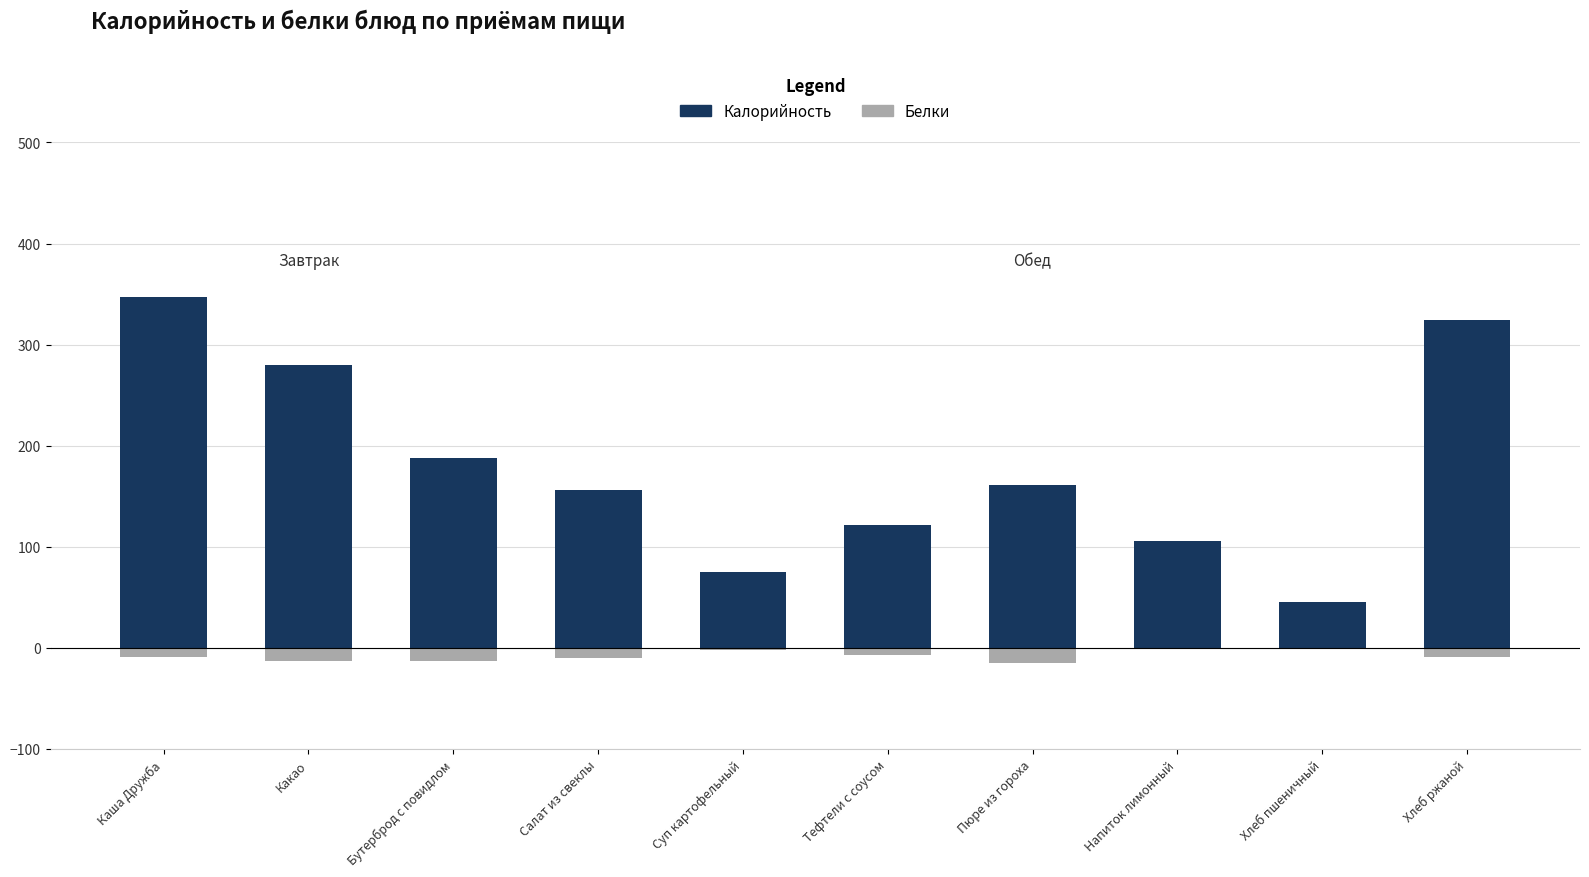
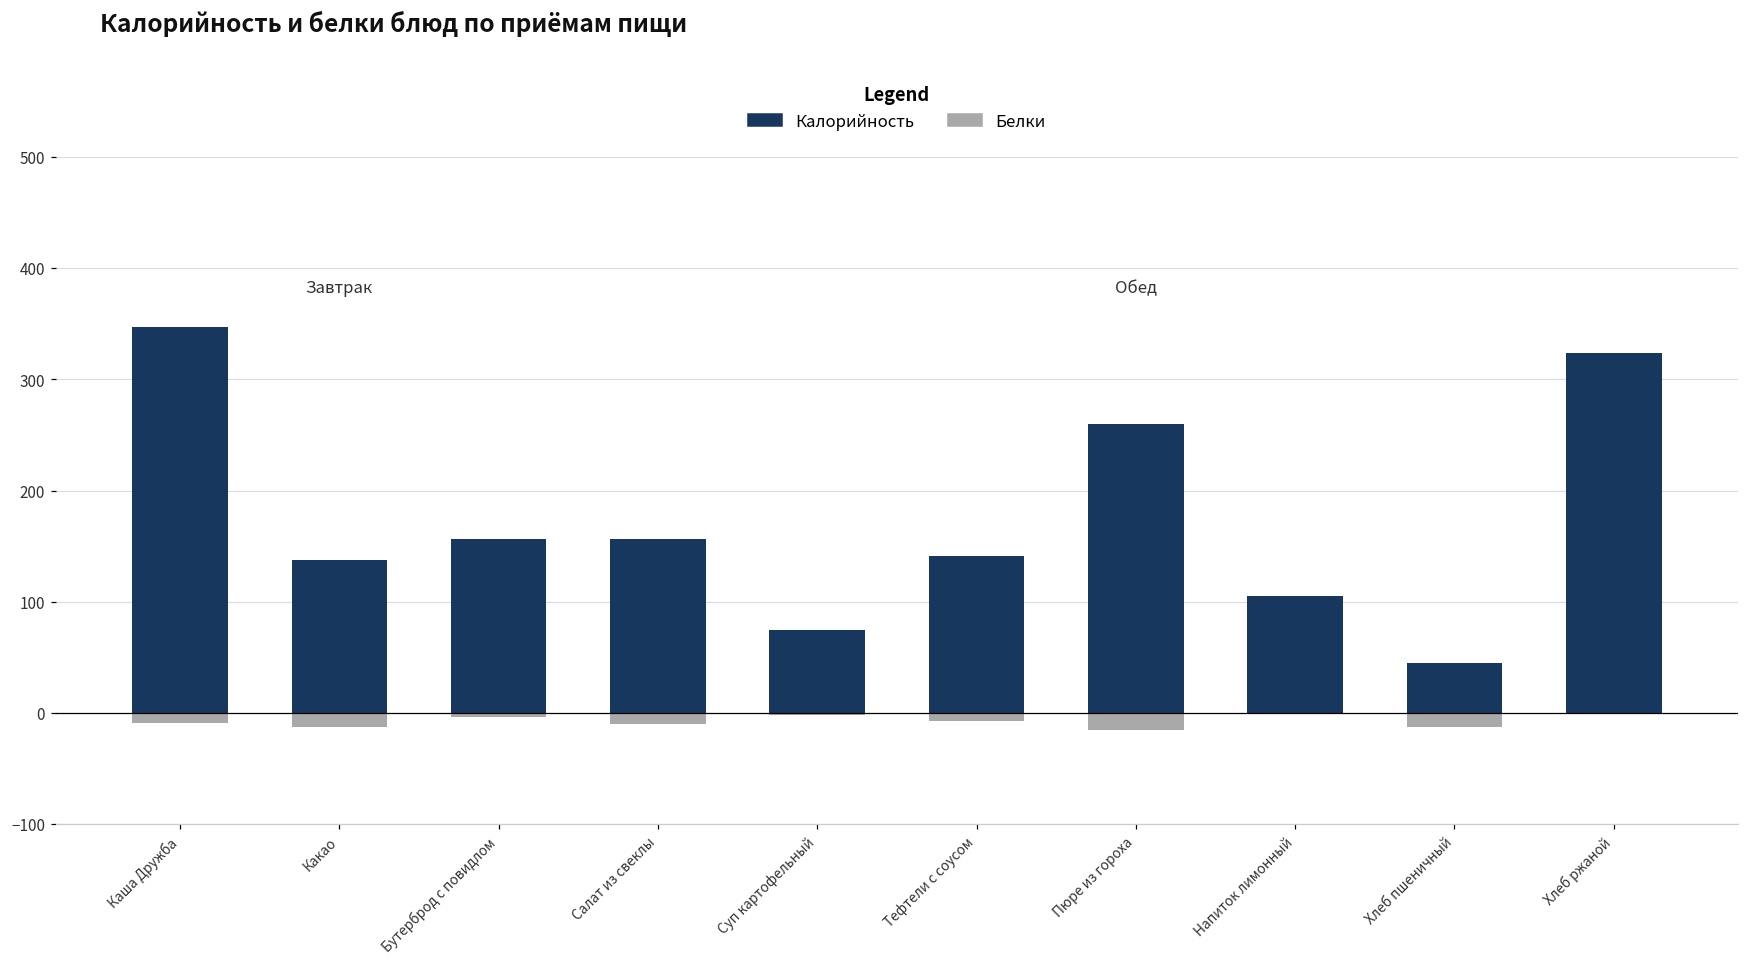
Калорийность, Какао: 280 -> 138
Калорийность, Бутерброд с повидлом: 188 -> 156
Белки, Бутерброд с повидлом: -13 -> -3
Калорийность, Тефтели с соусом: 122 -> 141
Калорийность, Пюре из гороха: 161 -> 260
Белки, Хлеб пшеничный: -2 -> -13
Белки, Хлеб ржаной: -9 -> -1
